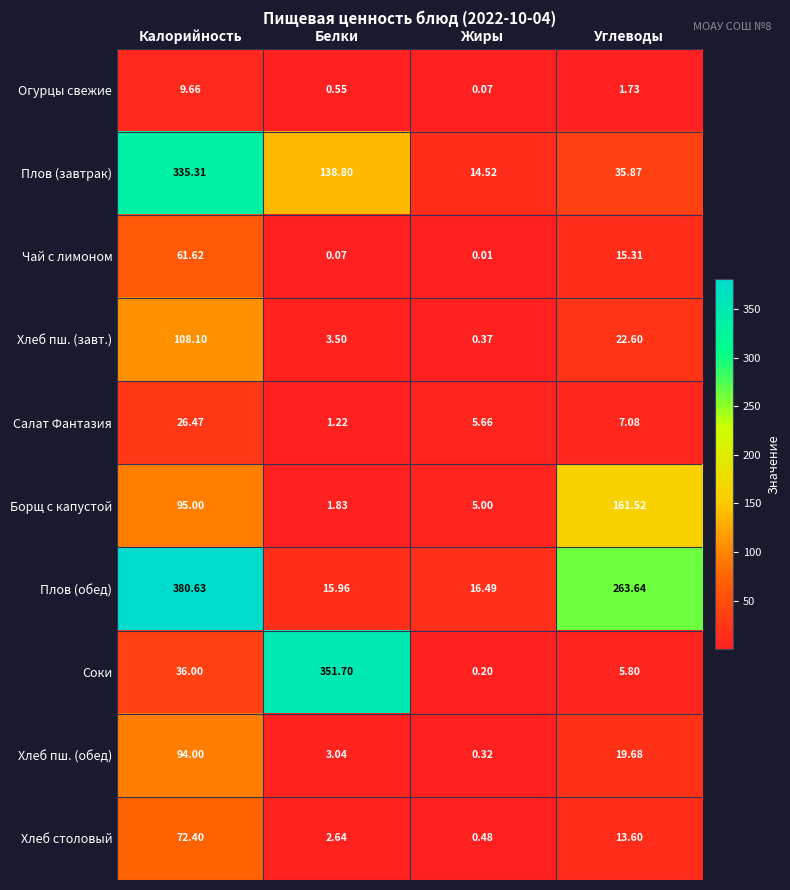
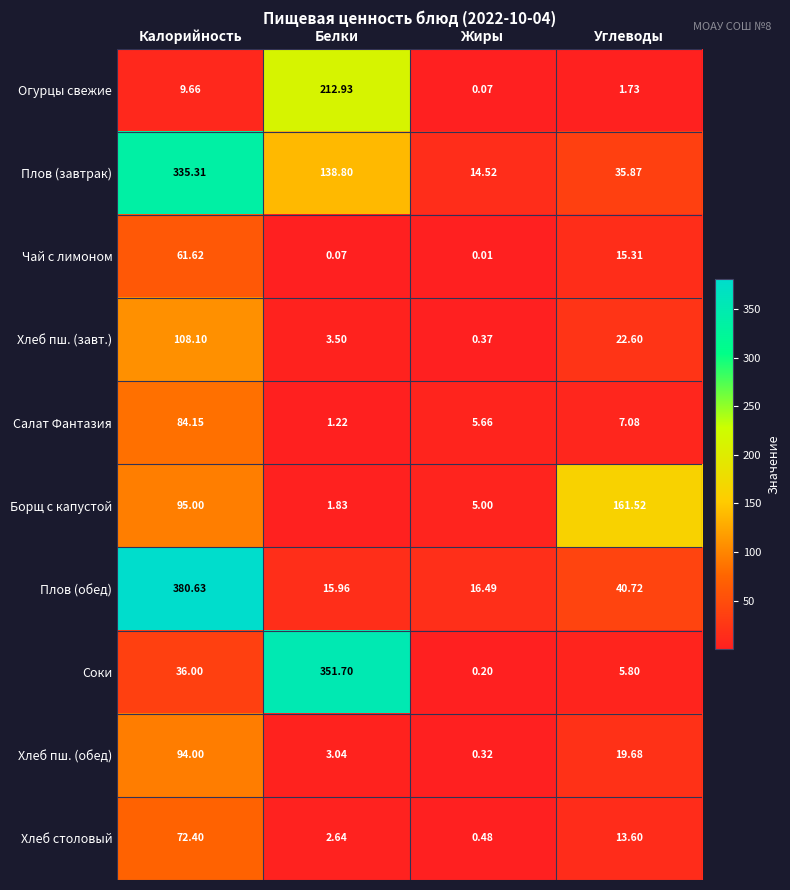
Огурцы свежие, Белки: 0.55 -> 212.93
Салат Фантазия, Калорийность: 26.47 -> 84.15
Плов (обед), Углеводы: 263.64 -> 40.72
